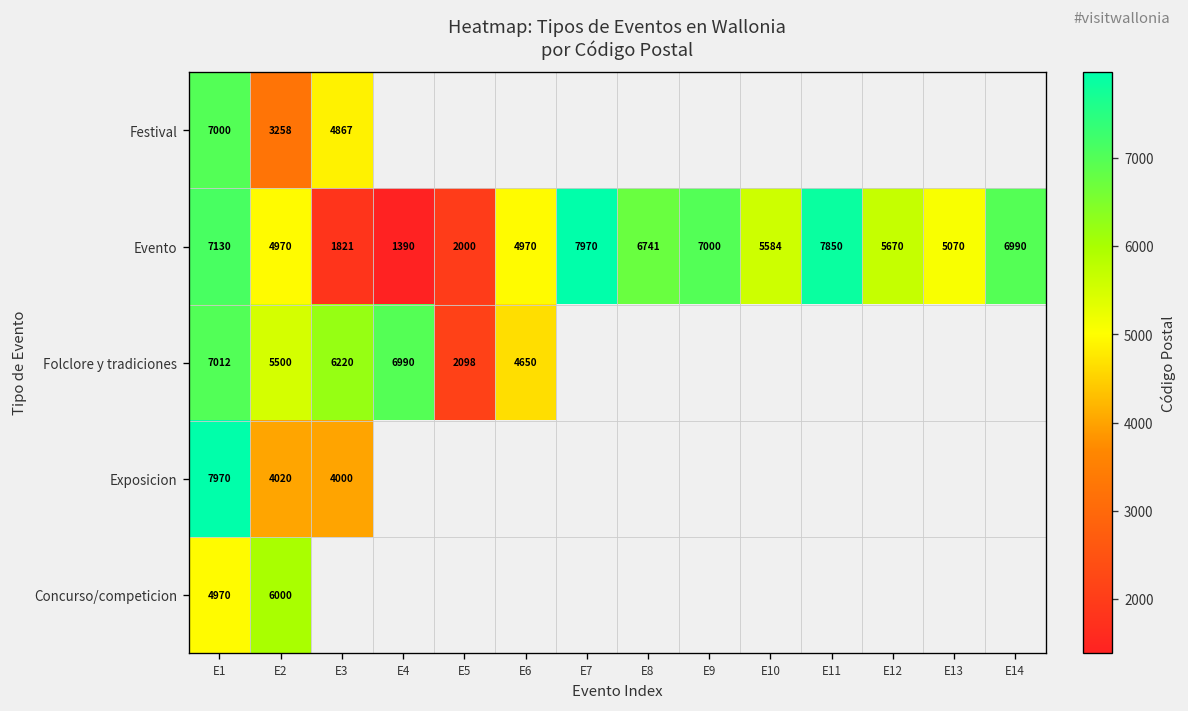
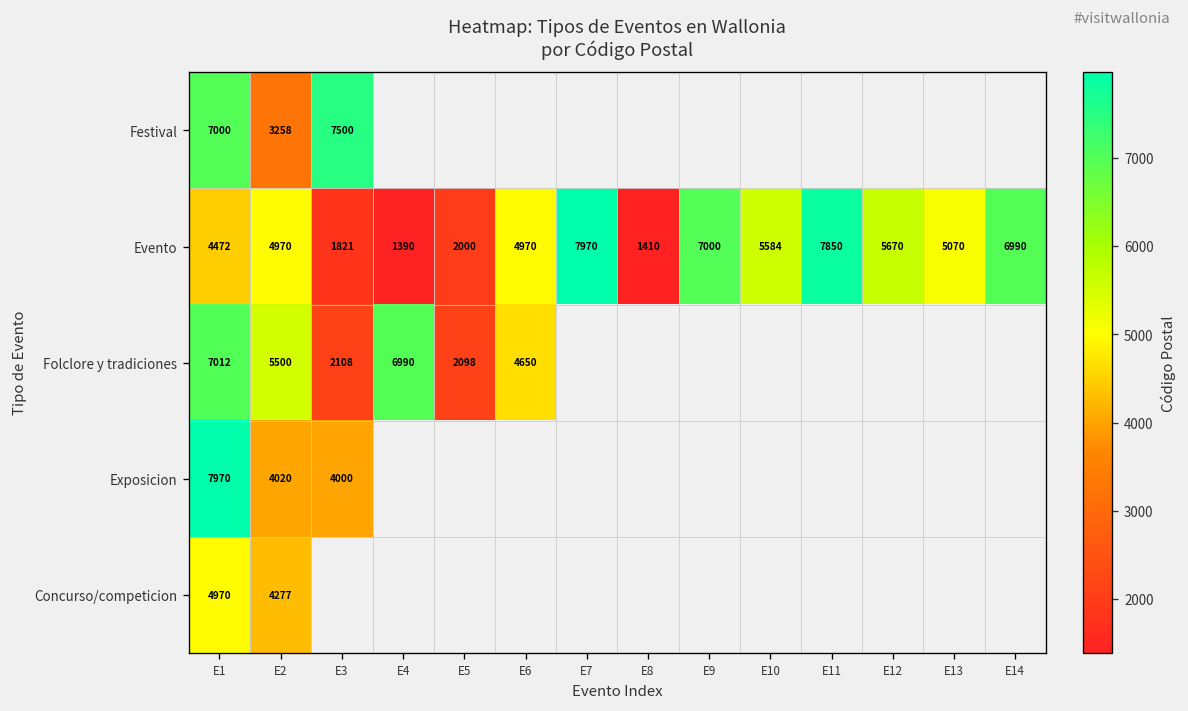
Festival, E3: 4867 -> 7500
Evento, E1: 7130 -> 4472
Evento, E8: 6741 -> 1410
Folclore y tradiciones, E3: 6220 -> 2108
Concurso/competicion, E2: 6000 -> 4277
